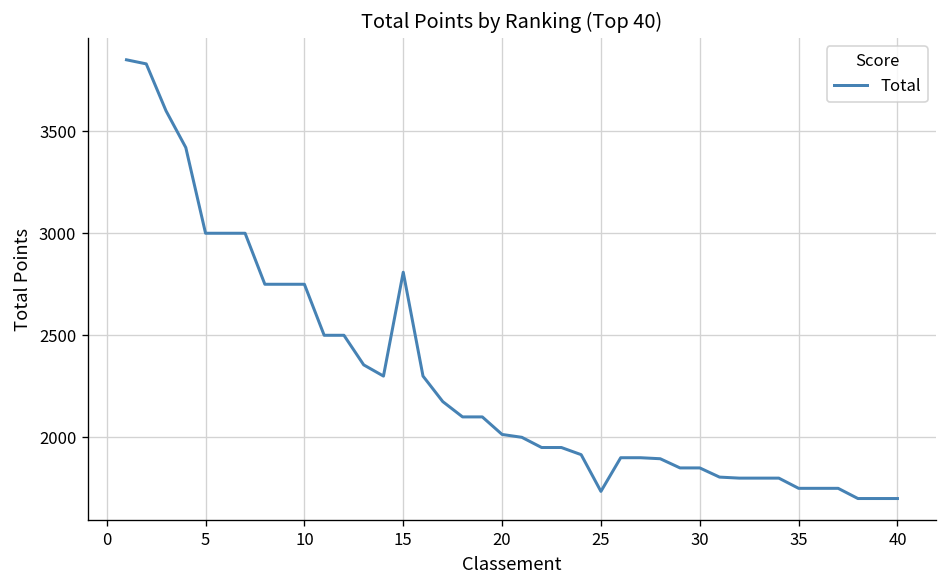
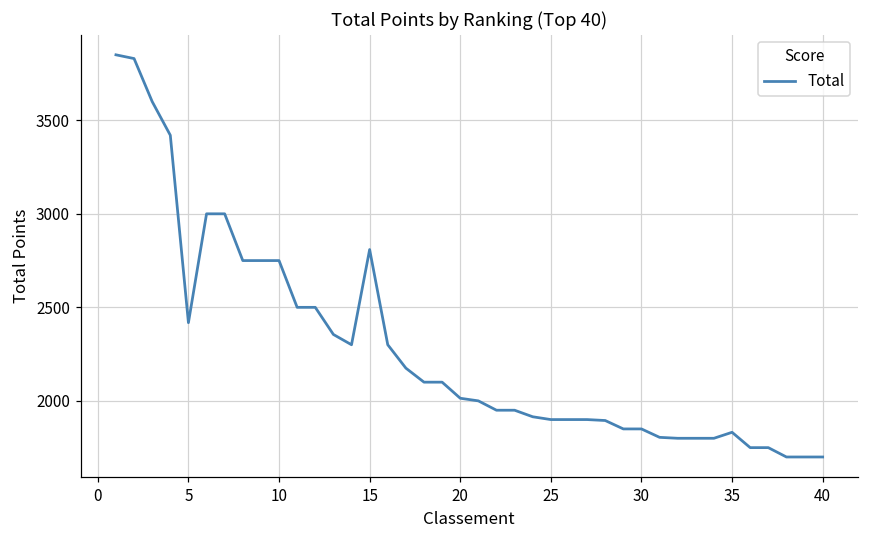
5: 3000 -> 2420
25: 1740 -> 1900
35: 1750 -> 1830
